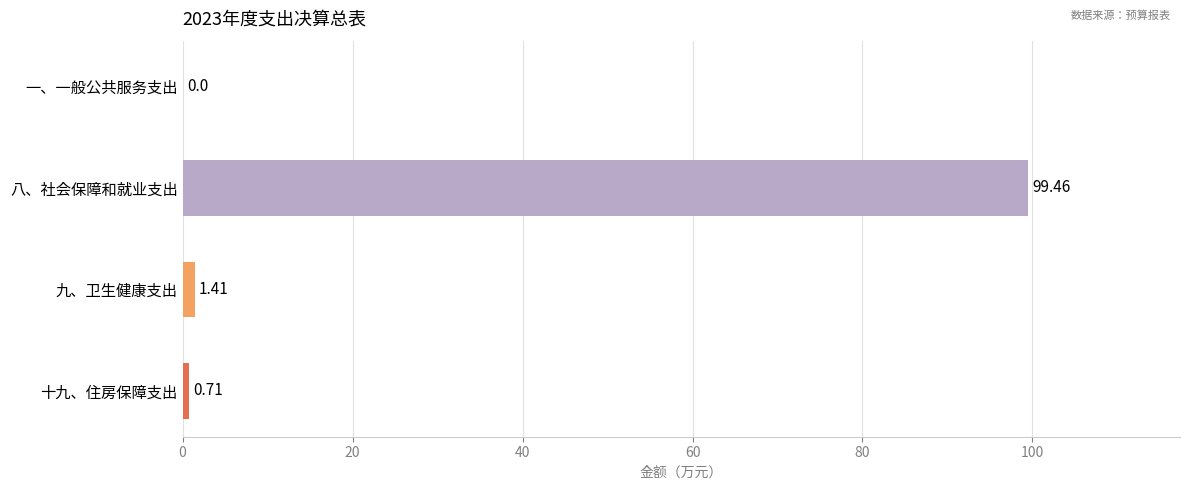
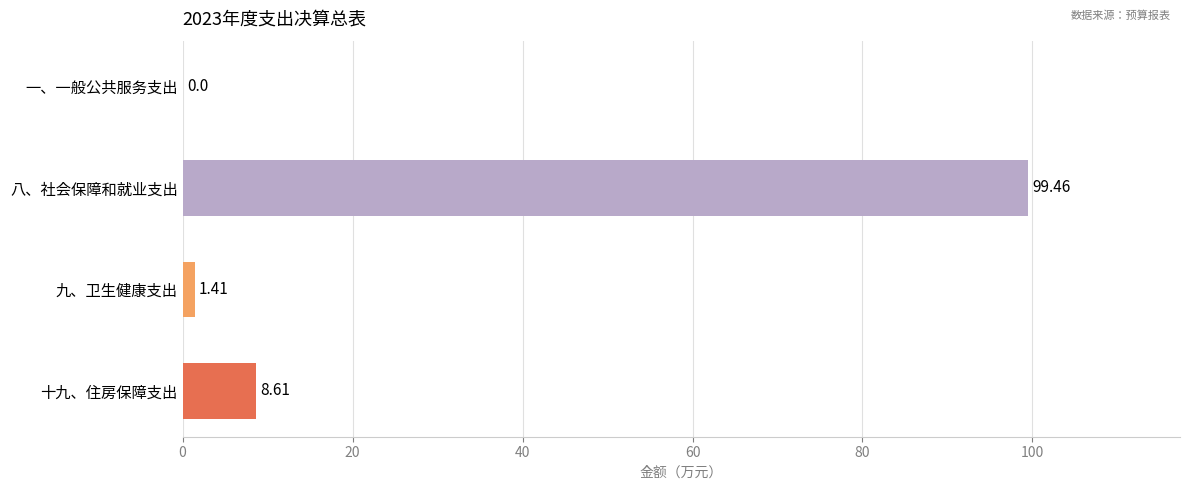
十九、住房保障支出: 0.71 -> 8.61
